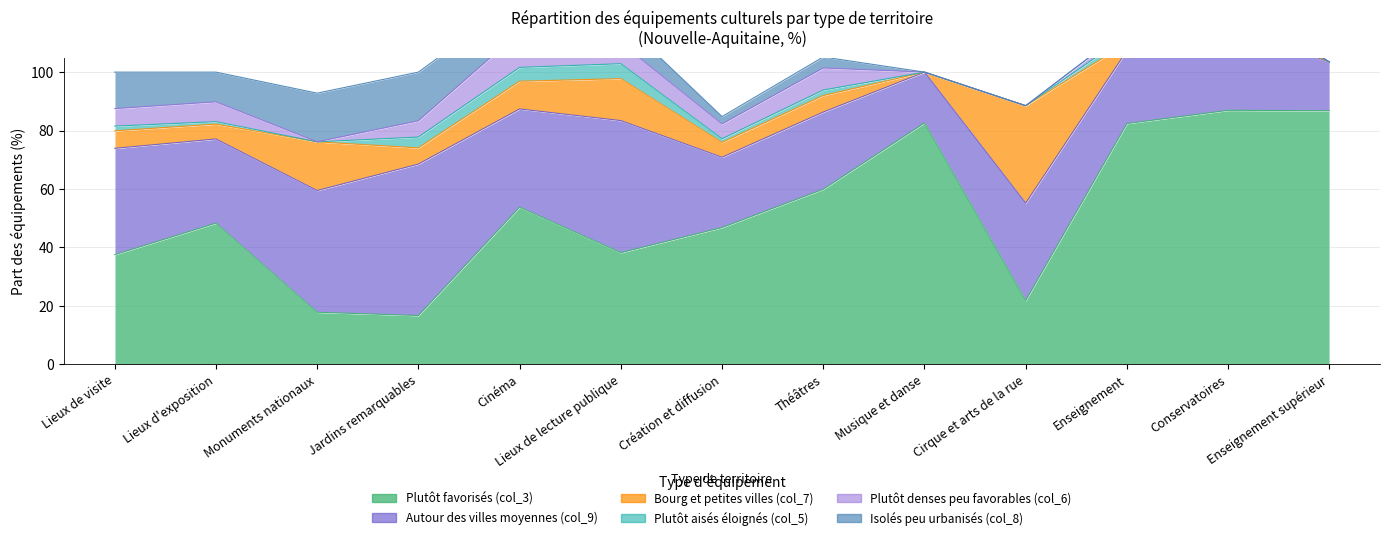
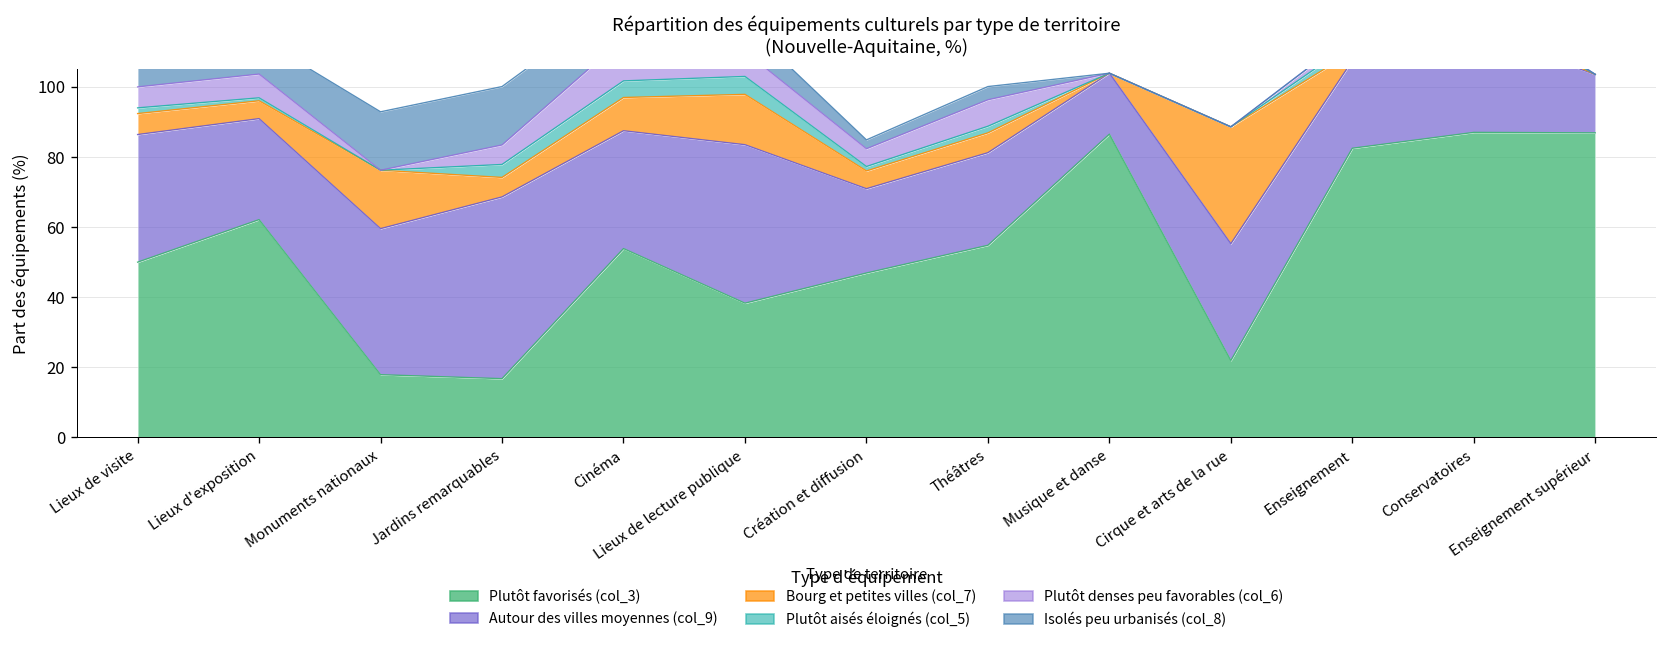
Plutôt favorisés (col_3), Lieux de visite: 38 -> 50
Plutôt favorisés (col_3), Lieux d'exposition: 48 -> 62
Plutôt favorisés (col_3), Théâtres: 60 -> 55
Plutôt favorisés (col_3), Musique et danse: 83 -> 86
